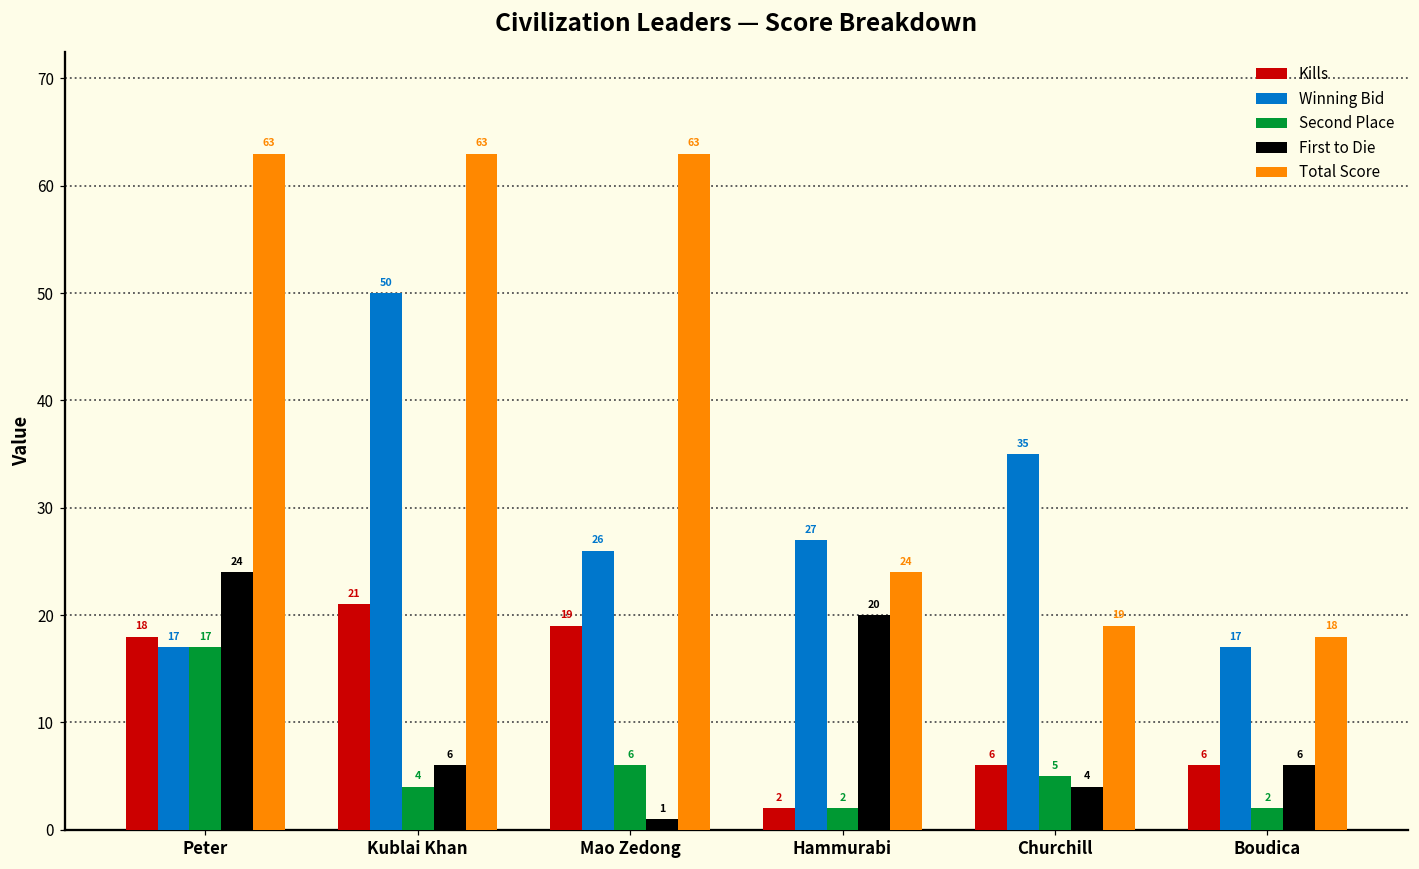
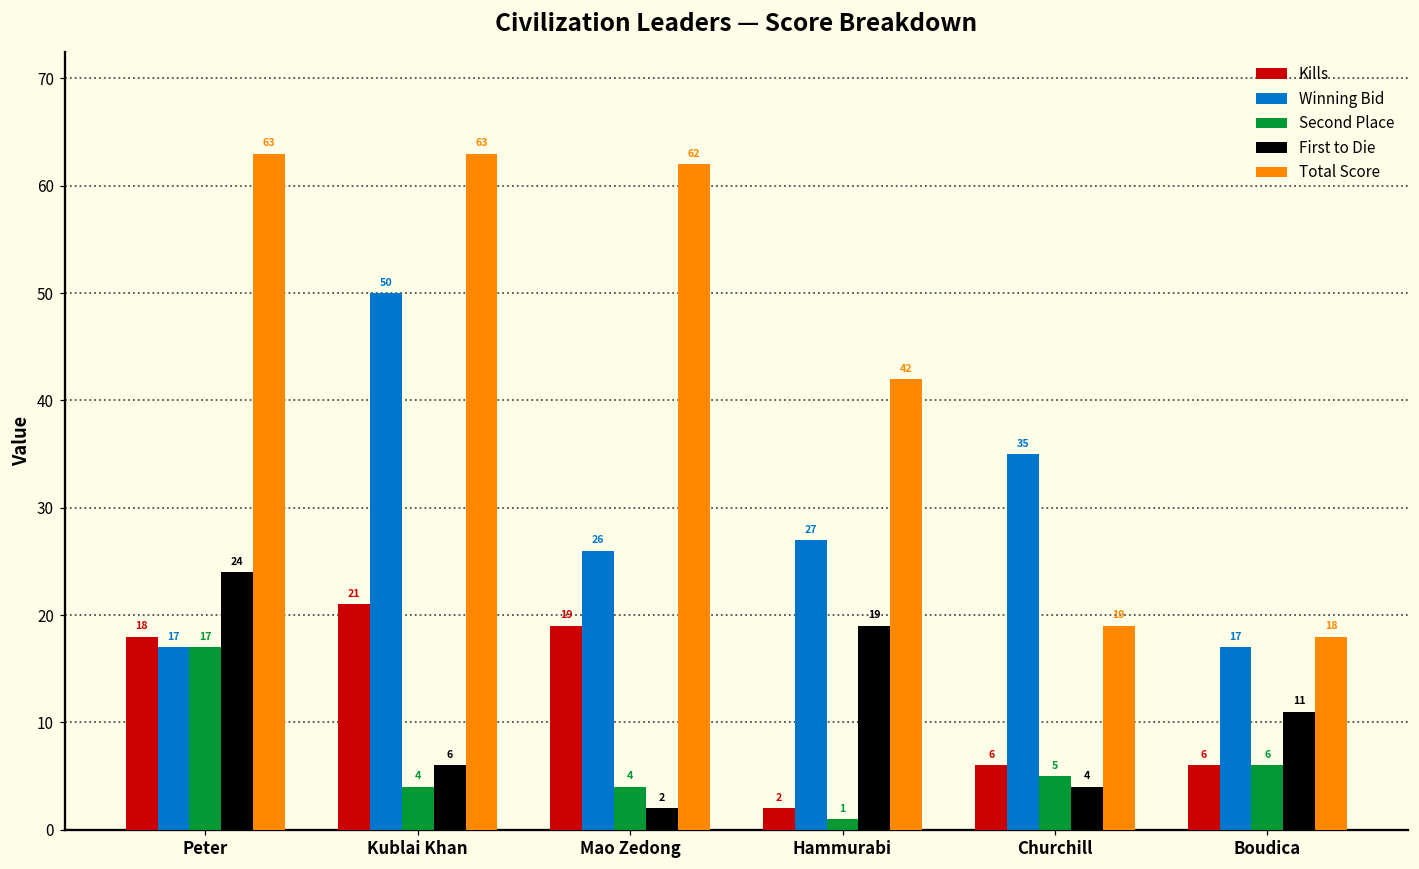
Second Place, Mao Zedong: 6 -> 4
First to Die, Mao Zedong: 1 -> 2
Total Score, Mao Zedong: 63 -> 62
Second Place, Hammurabi: 2 -> 1
First to Die, Hammurabi: 20 -> 19
Total Score, Hammurabi: 24 -> 42
Second Place, Boudica: 2 -> 6
First to Die, Boudica: 6 -> 11
